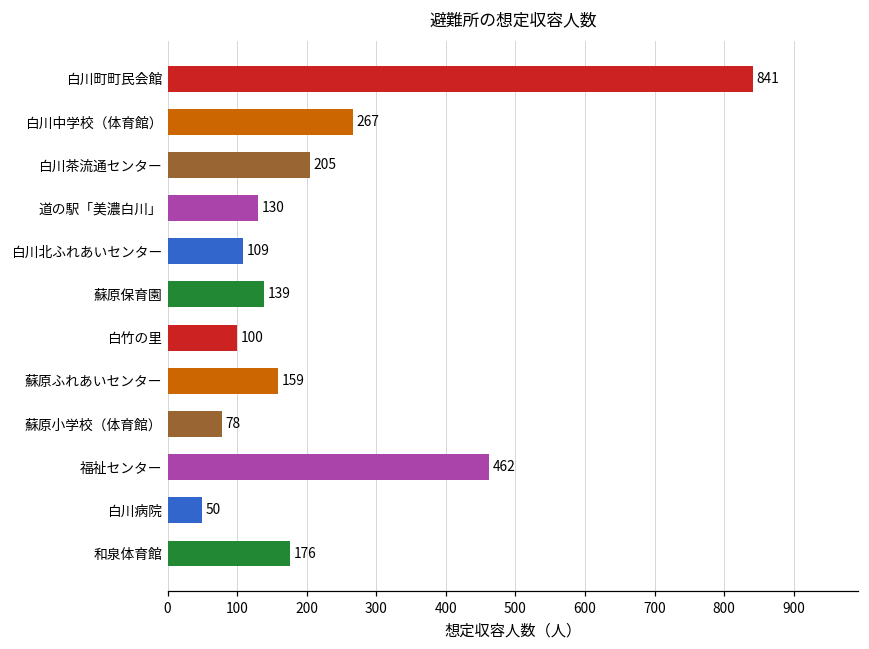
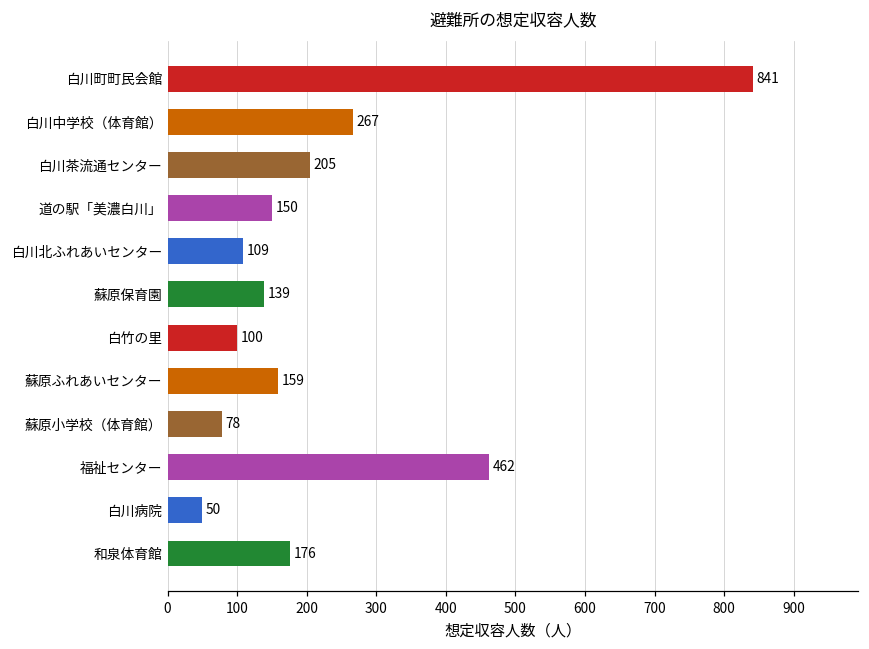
道の駅「美濃白川」: 130 -> 150
